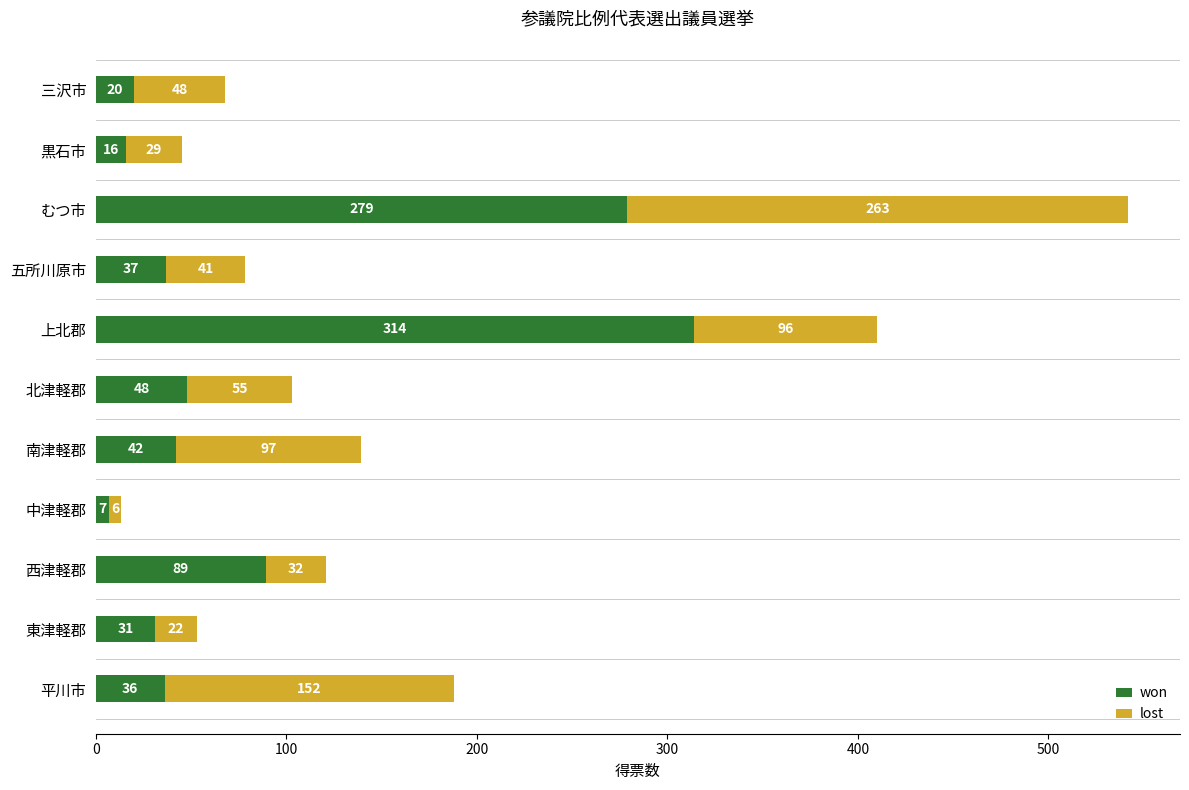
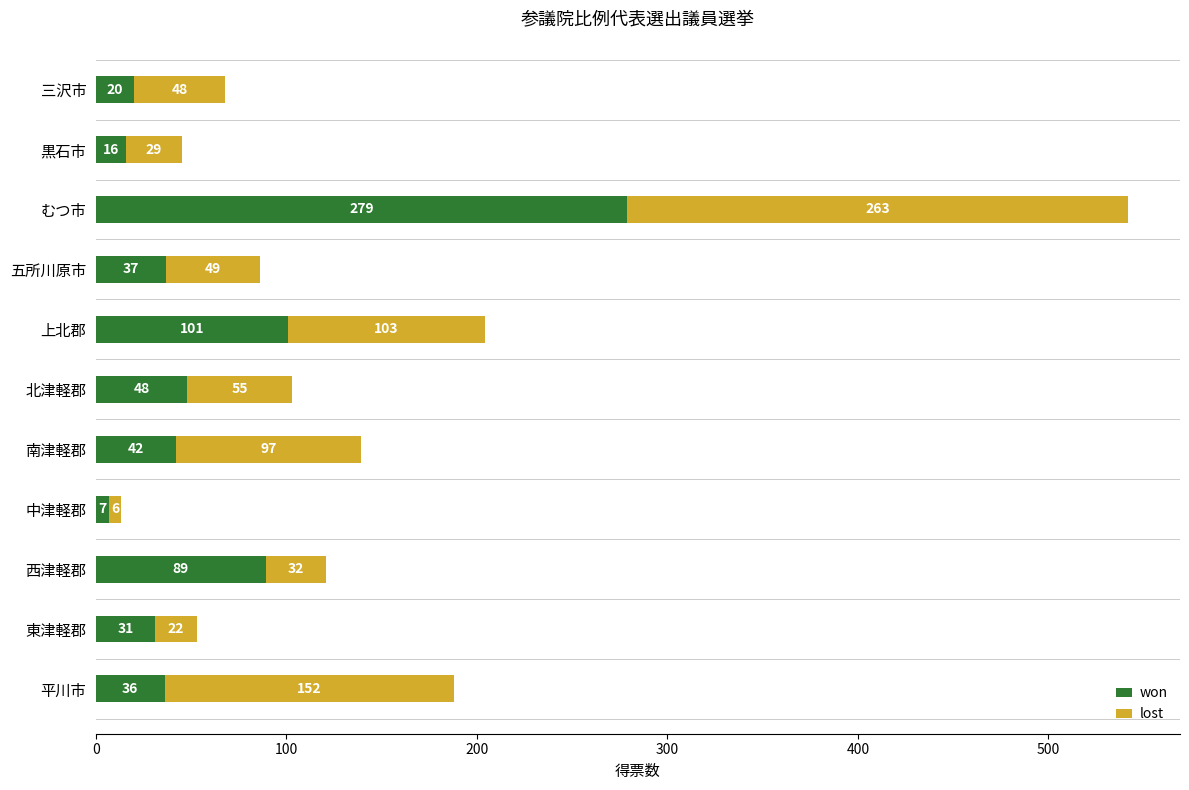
lost, 五所川原市: 41 -> 49
won, 上北郡: 314 -> 101
lost, 上北郡: 96 -> 103
